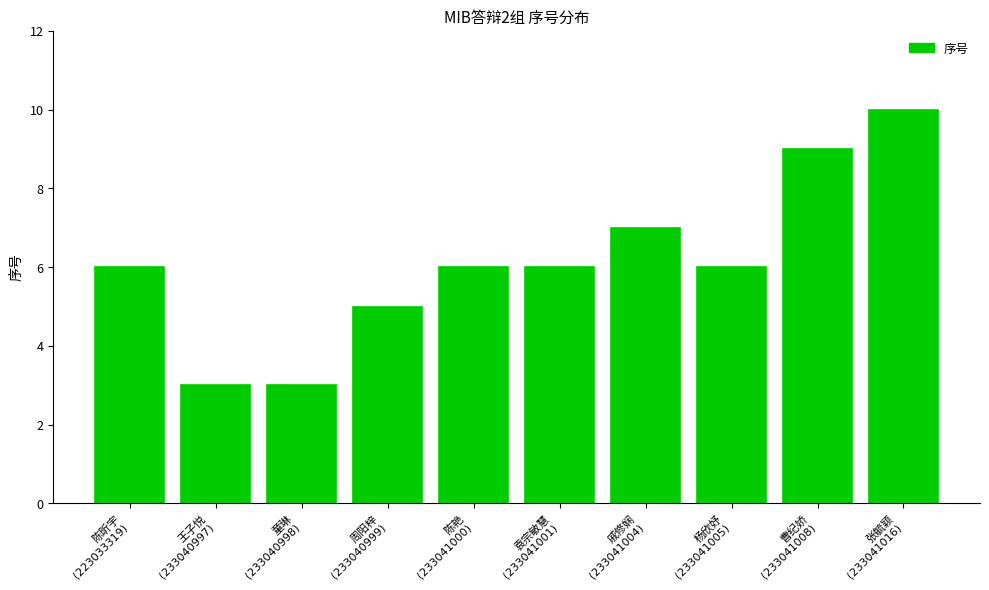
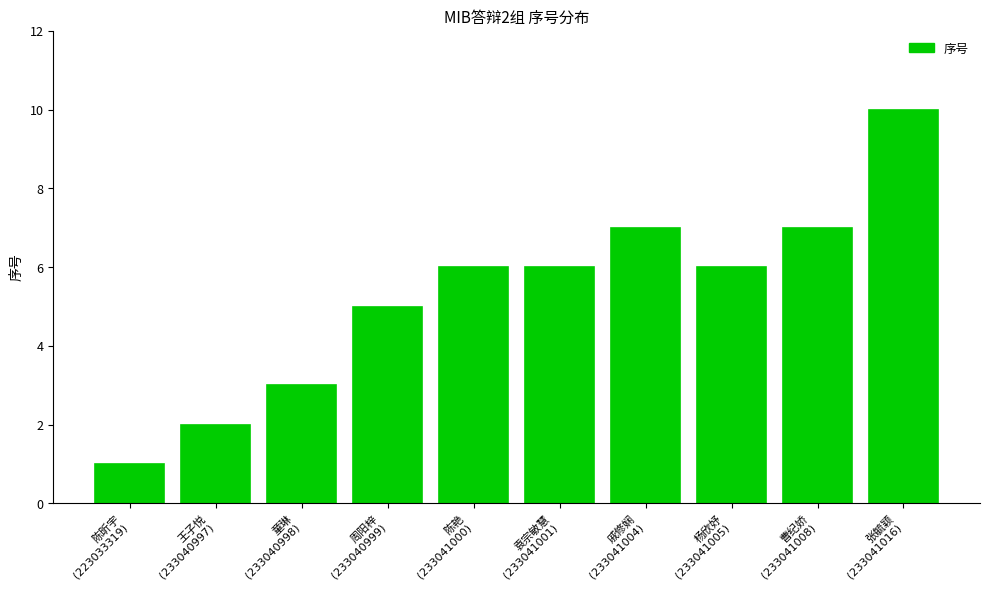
陈昕宇 (223033319): 6 -> 1
王子悦 (233040997): 3 -> 2
曹纪娇 (233041008): 9 -> 7
